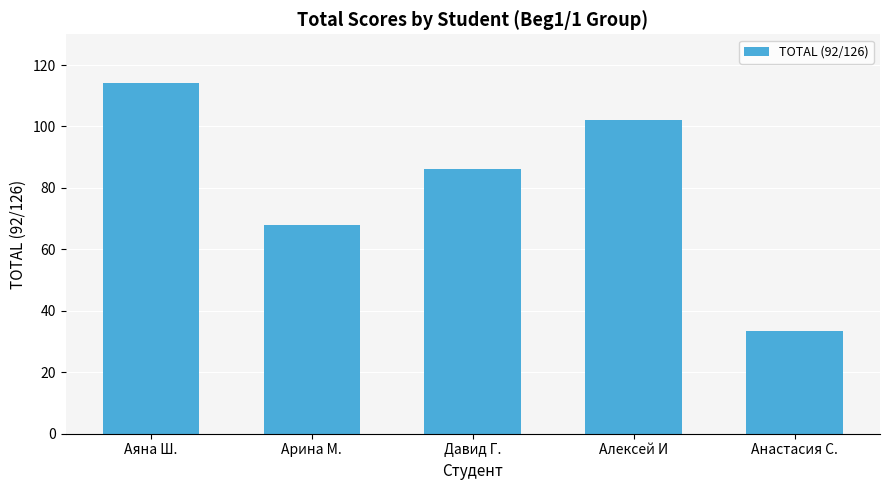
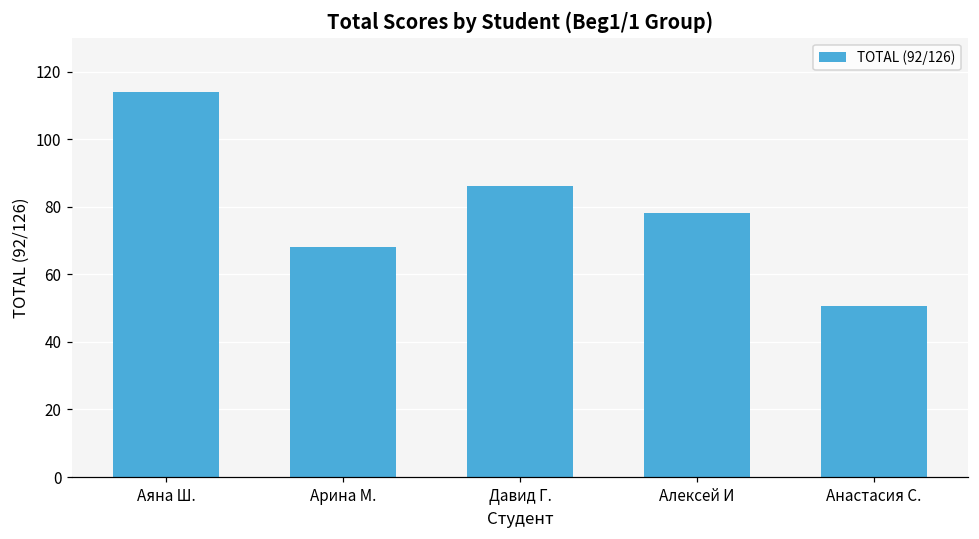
Алексей И: 102 -> 78
Анастасия С.: 33 -> 51
